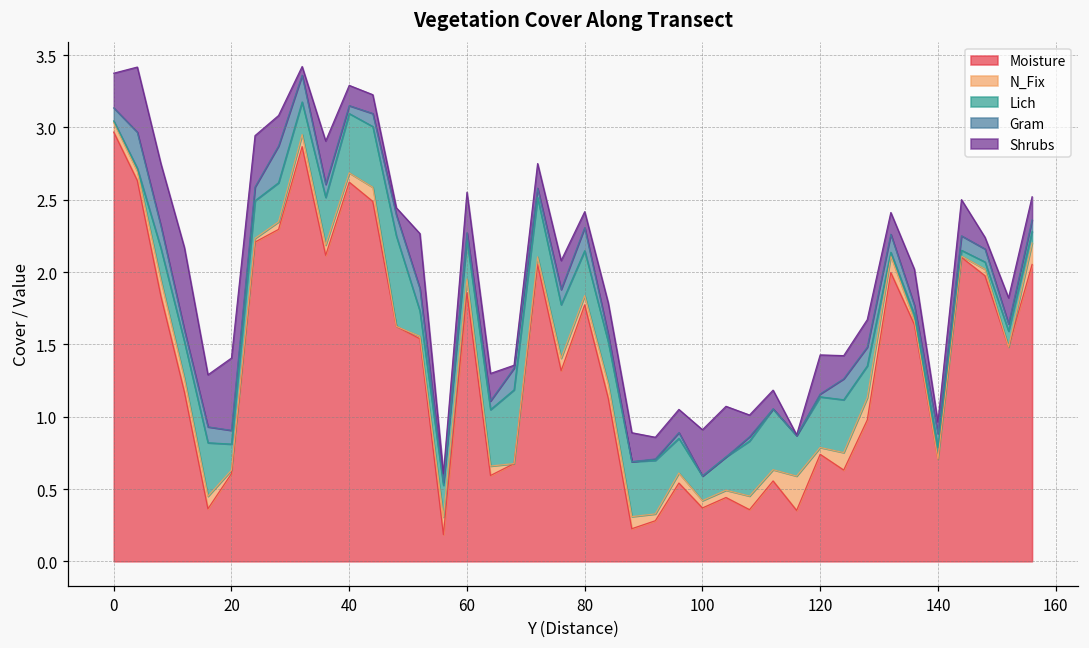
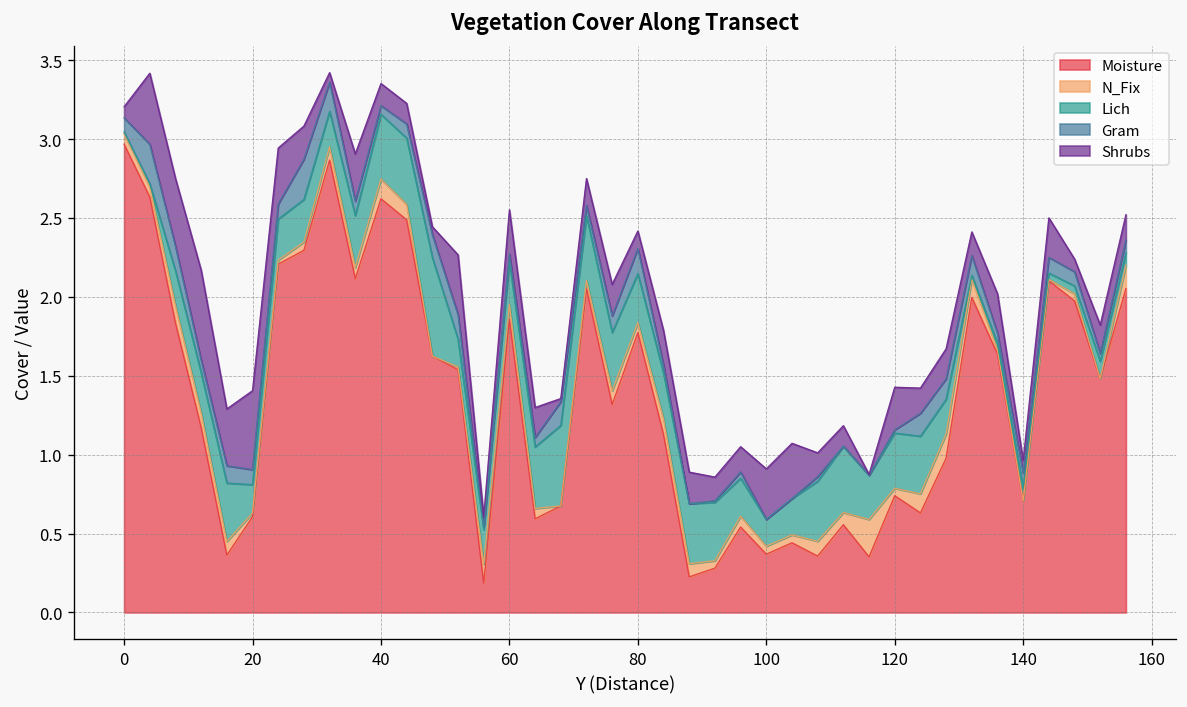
Shrubs, 0: 0.24 -> 0.07
N_Fix, 40: 0.06 -> 0.13
